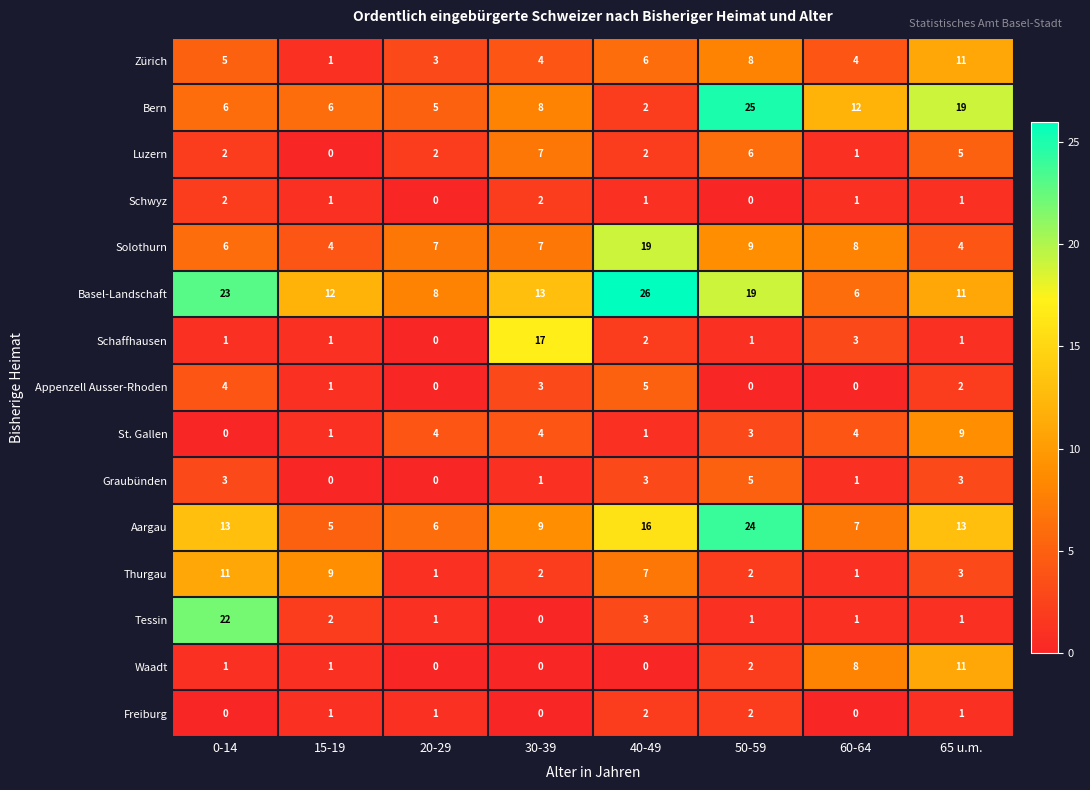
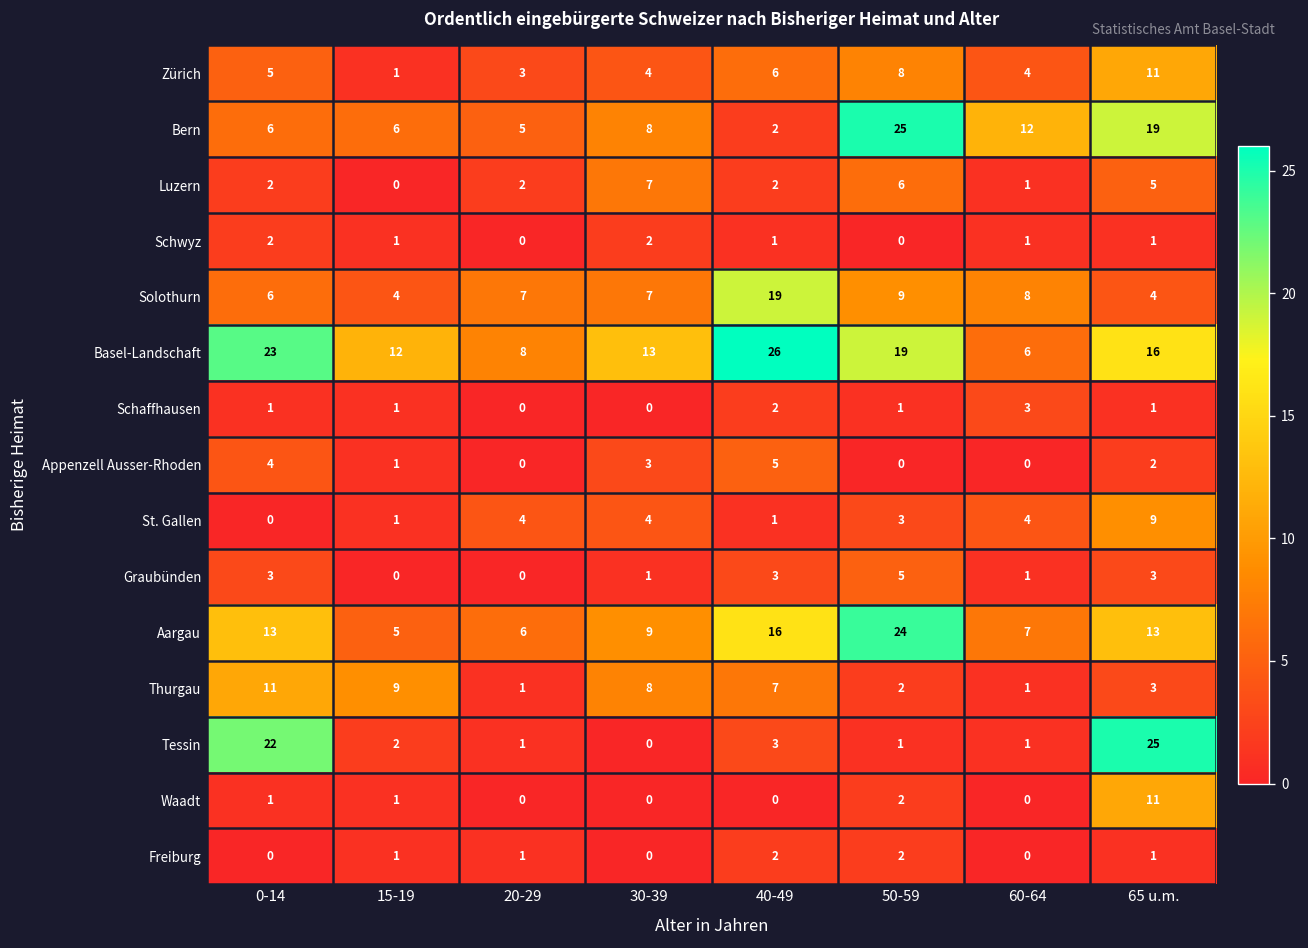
Basel-Landschaft, 65 u.m.: 11 -> 16
Schaffhausen, 30-39: 17 -> 0
Thurgau, 30-39: 2 -> 8
Tessin, 65 u.m.: 1 -> 25
Waadt, 60-64: 8 -> 0
